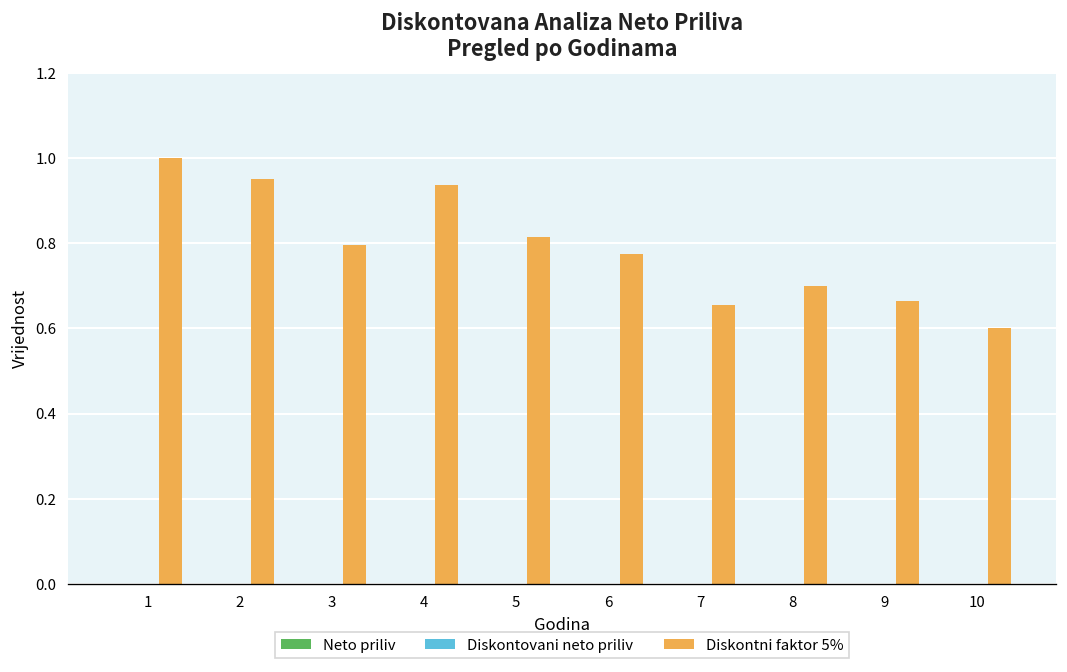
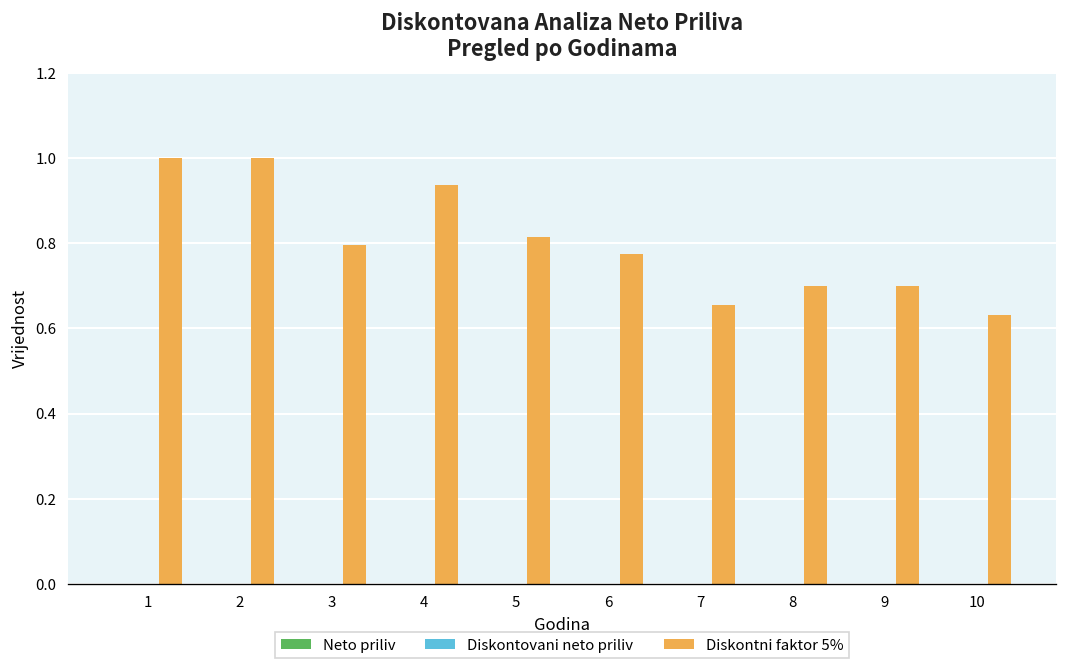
Diskontni faktor 5%, 2: 0.95 -> 1.00
Diskontni faktor 5%, 9: 0.66 -> 0.70
Diskontni faktor 5%, 10: 0.60 -> 0.63
